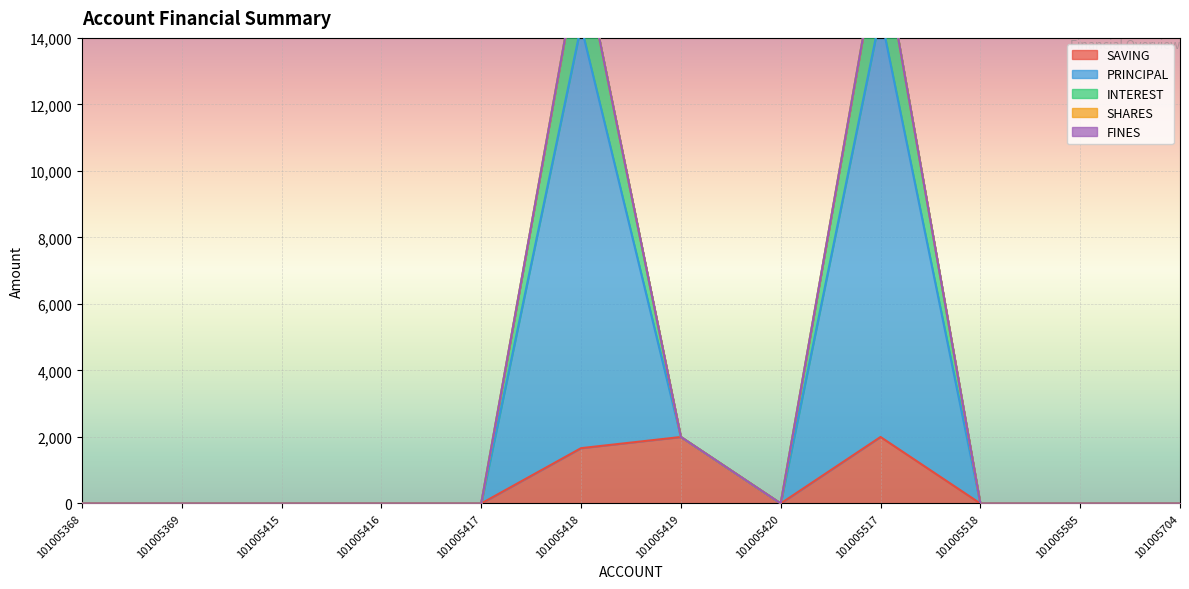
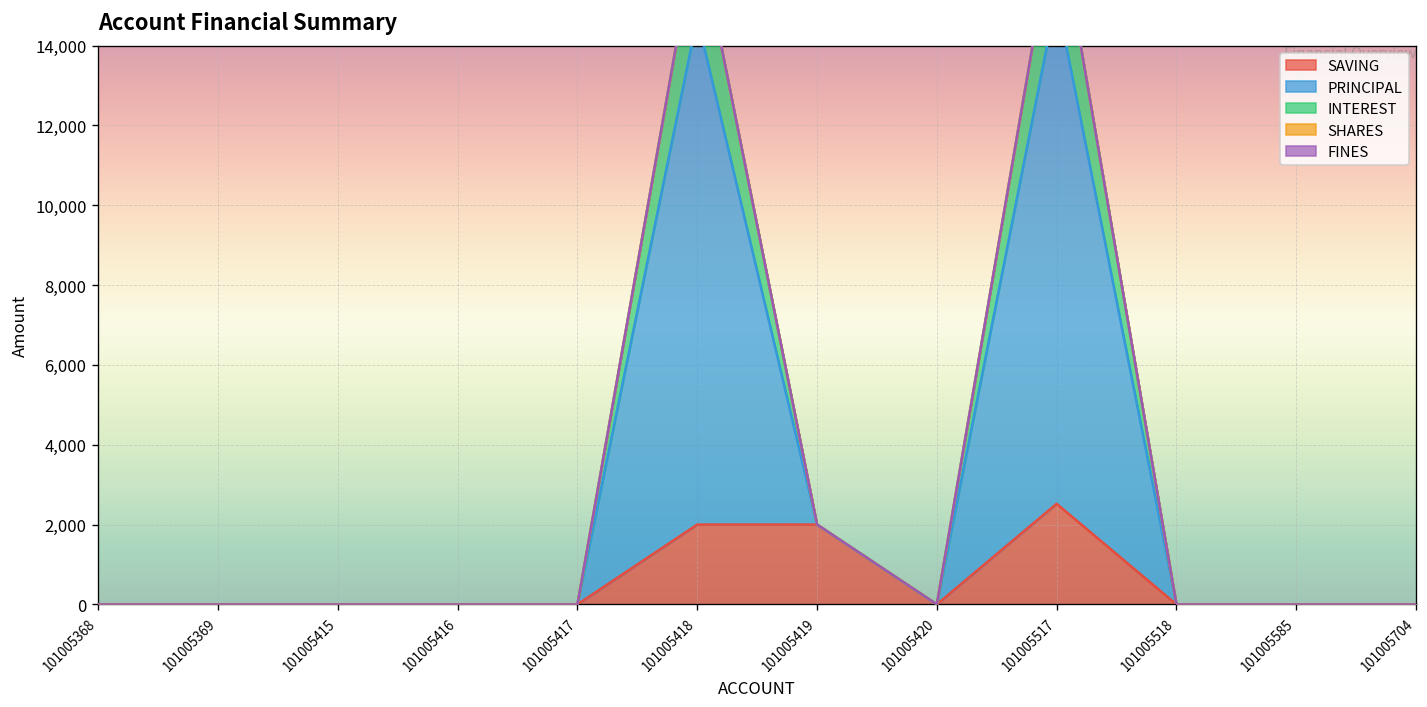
SAVING, 101005418: 1,700 -> 2,000
SAVING, 101005517: 2,000 -> 2,500
